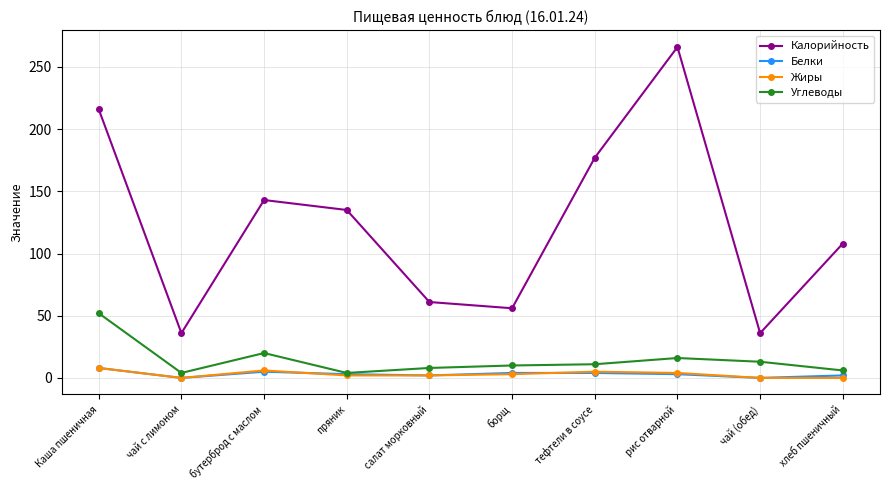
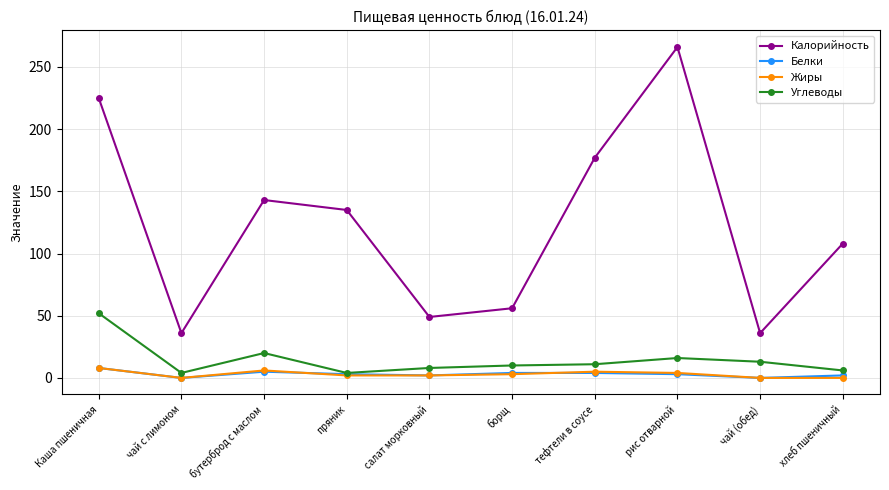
Калорийность, Каша пшеничная: 216 -> 225
Калорийность, салат морковный: 61 -> 49
